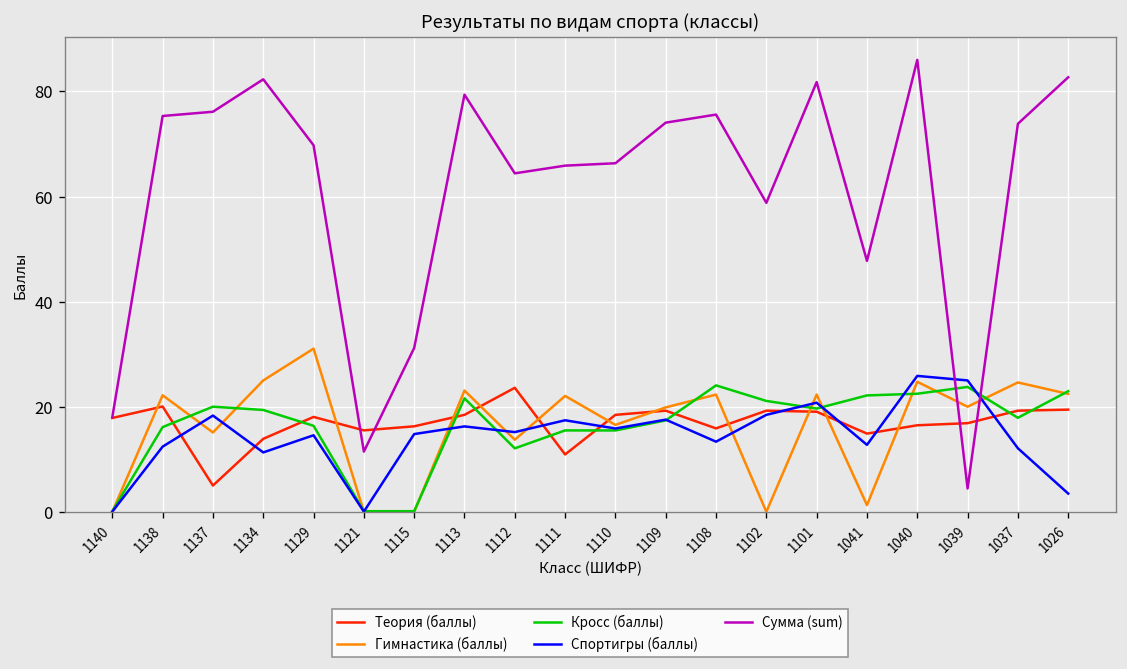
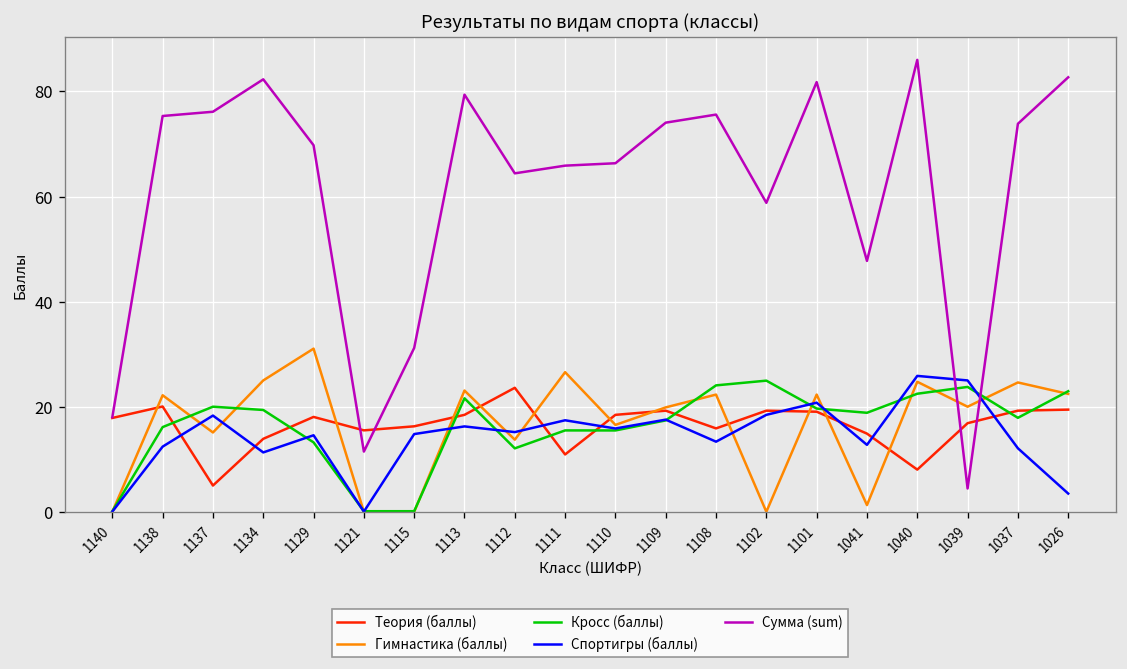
Кросс (баллы), 1129: 16 -> 13
Гимнастика (баллы), 1111: 22 -> 27
Кросс (баллы), 1102: 21 -> 25
Кросс (баллы), 1041: 22 -> 19
Теория (баллы), 1040: 16 -> 8
